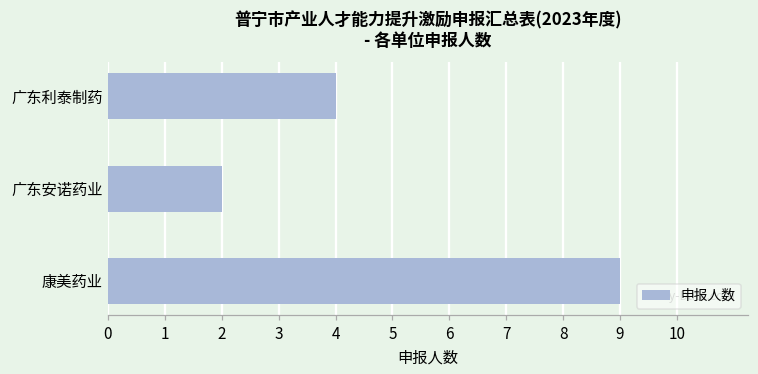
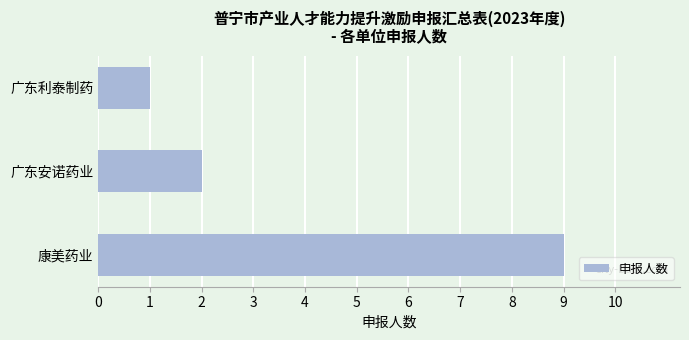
广东利泰制药: 4 -> 1
